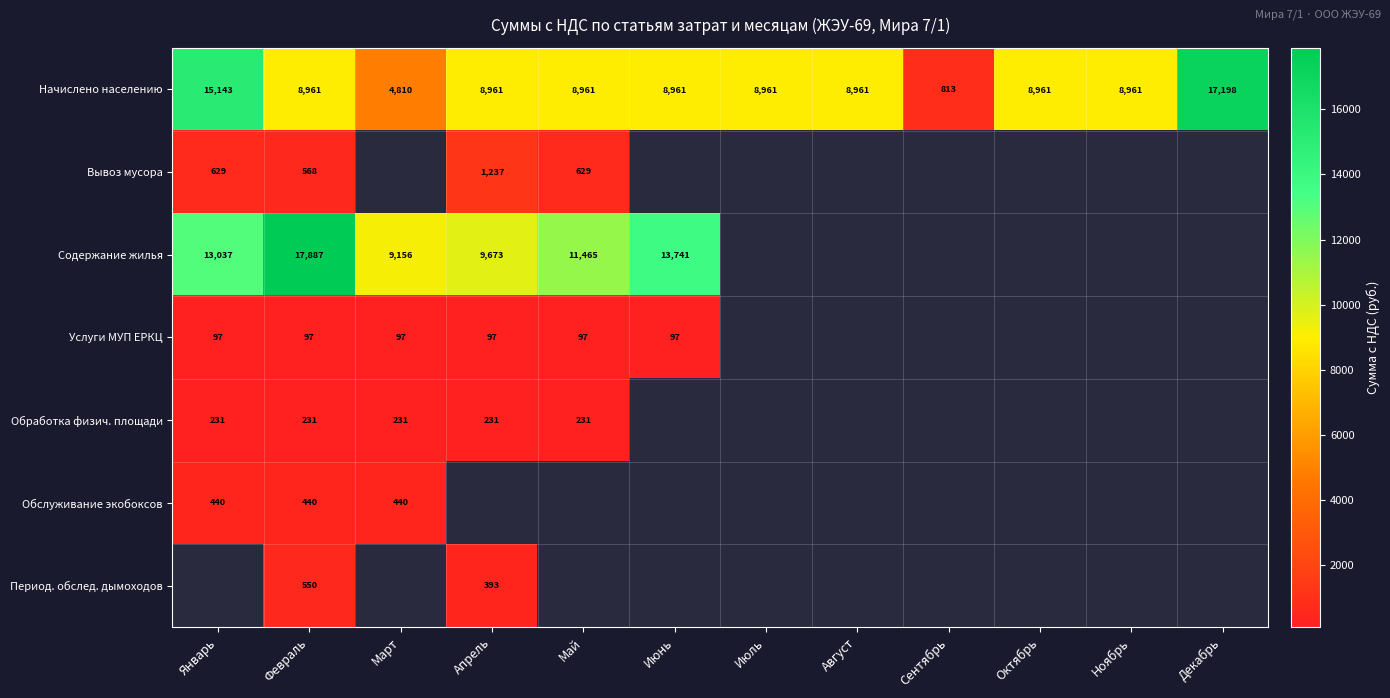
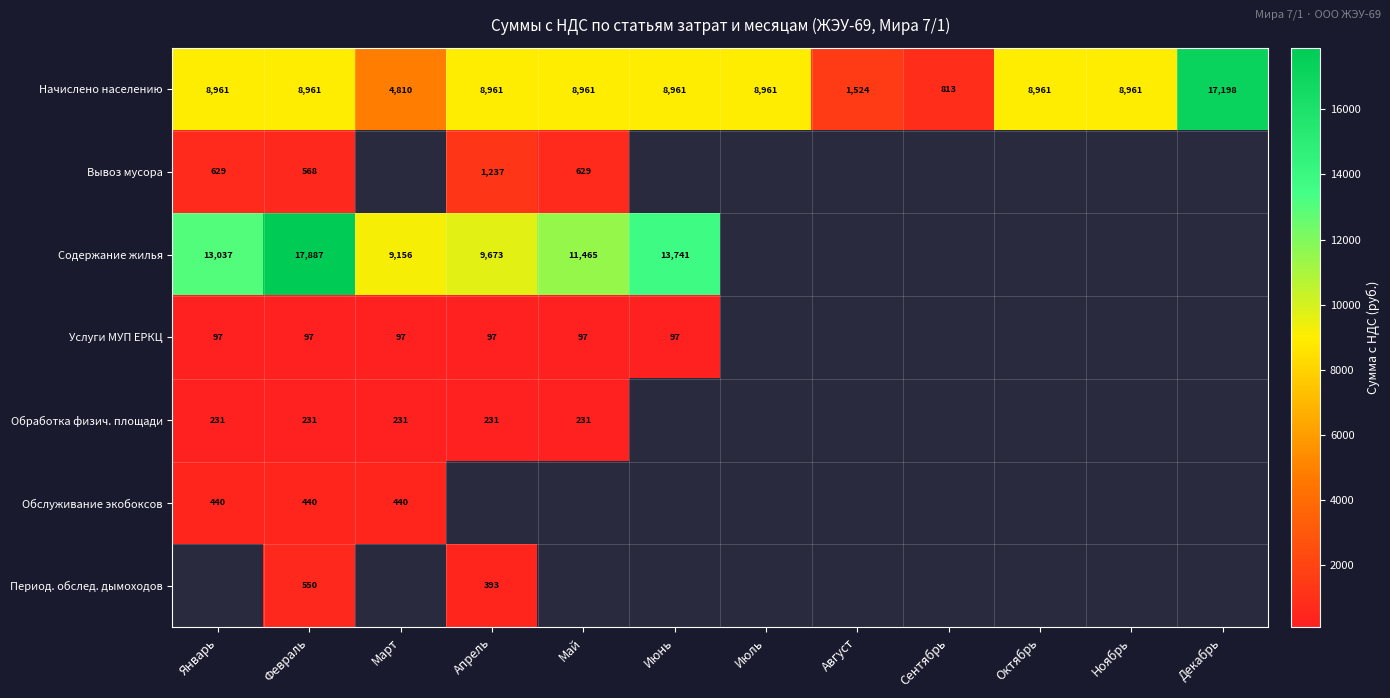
Начислено населению, Январь: 15,143 -> 8,961
Начислено населению, Август: 8,961 -> 1,524
